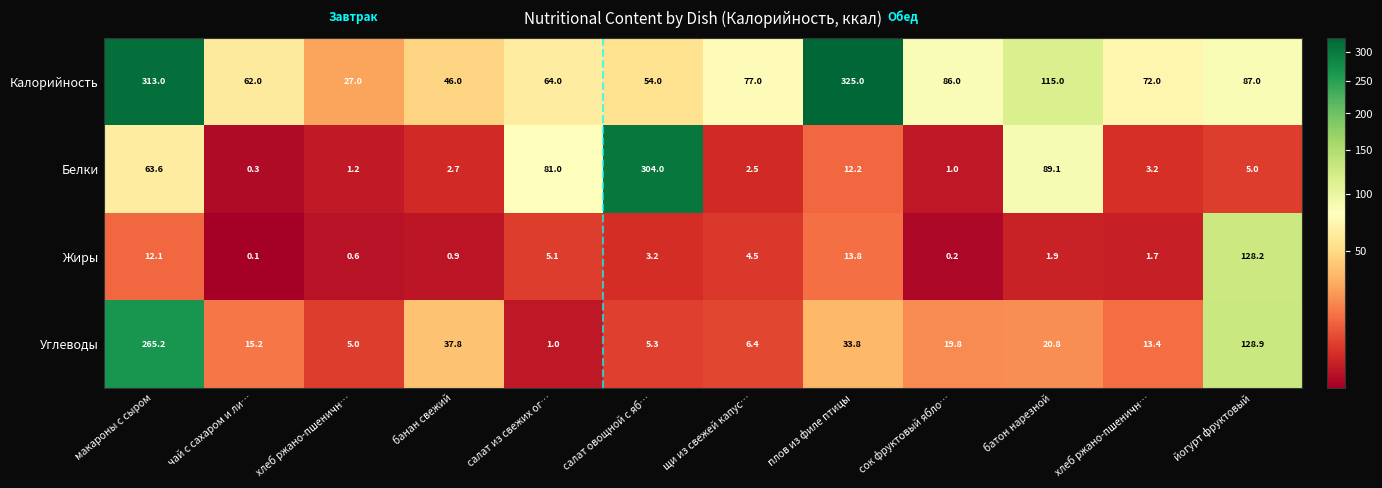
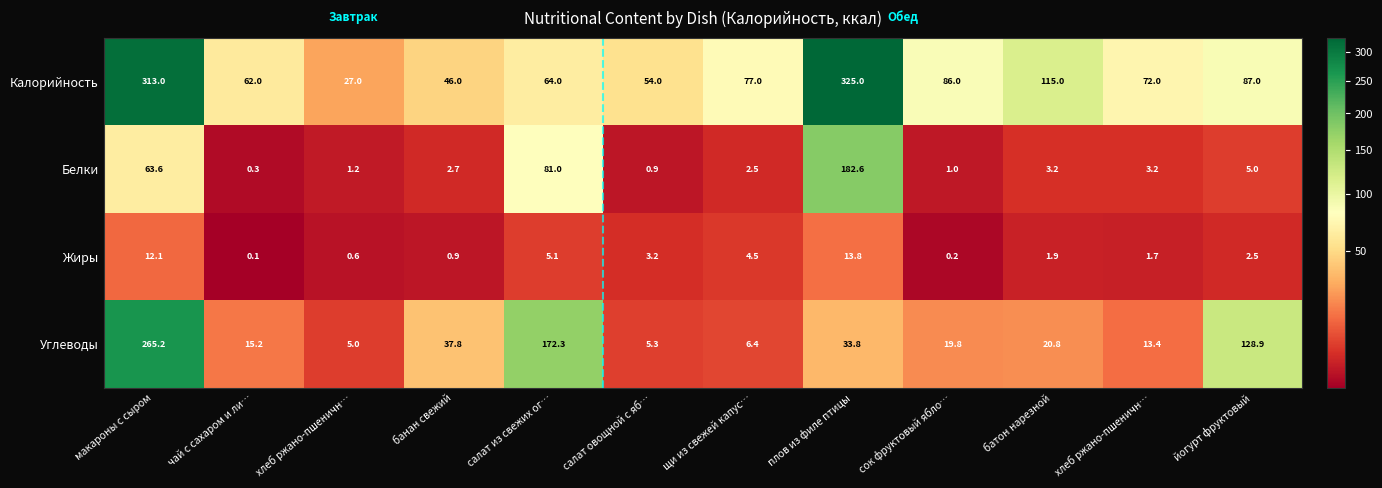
Белки, салат овощной с яб…: 304.0 -> 0.9
Белки, плов из филе птицы: 12.2 -> 182.6
Белки, батон нарезной: 89.1 -> 3.2
Жиры, йогурт фруктовый: 128.2 -> 2.5
Углеводы, салат из свежих ог…: 1.0 -> 172.3
